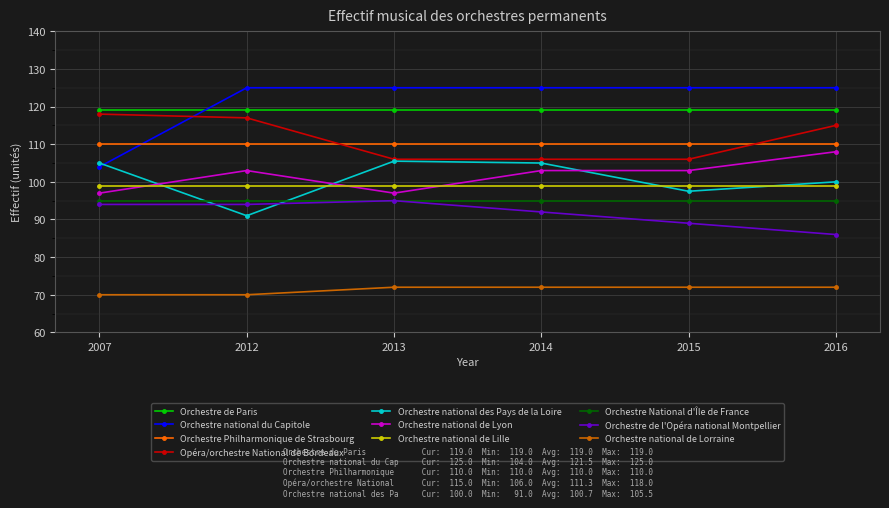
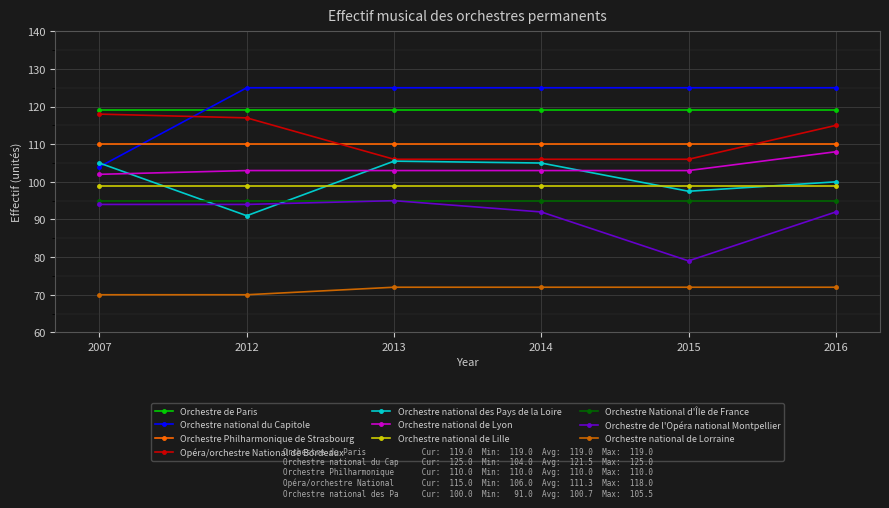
Orchestre national de Lyon, 2007: 97 -> 102
Orchestre national de Lyon, 2013: 97 -> 103
Orchestre de l'Opéra national Montpellier, 2015: 89 -> 79
Orchestre de l'Opéra national Montpellier, 2016: 86 -> 92
